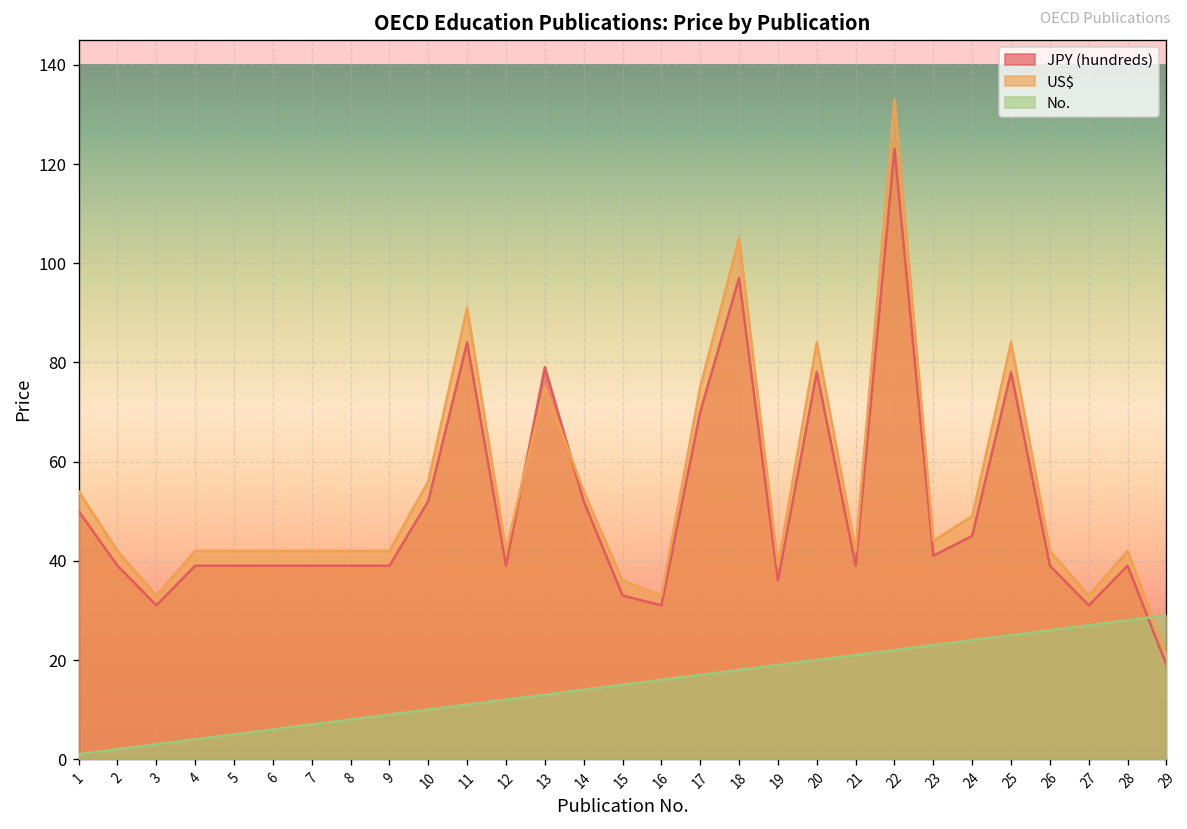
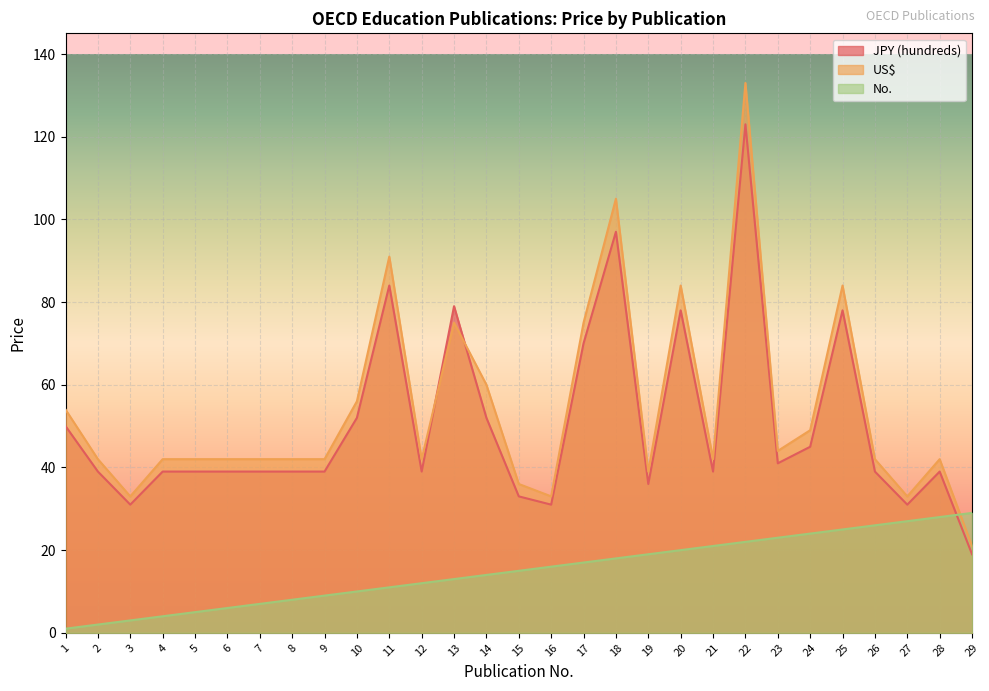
US$, 14: 54 -> 60
